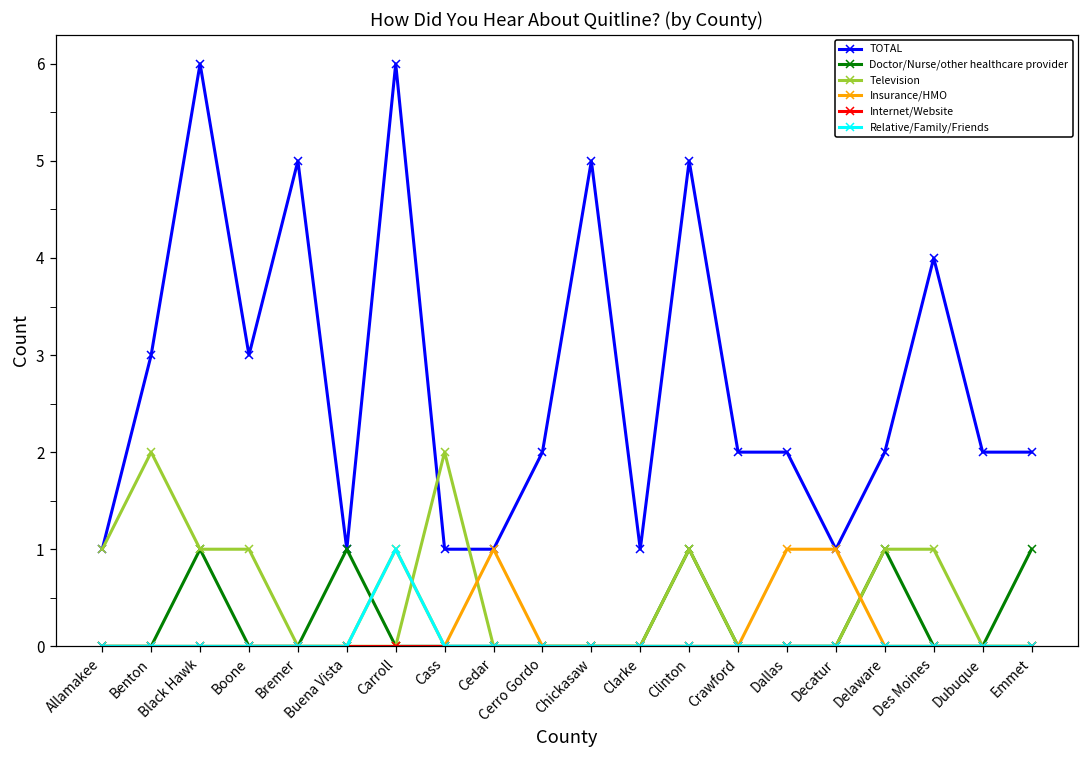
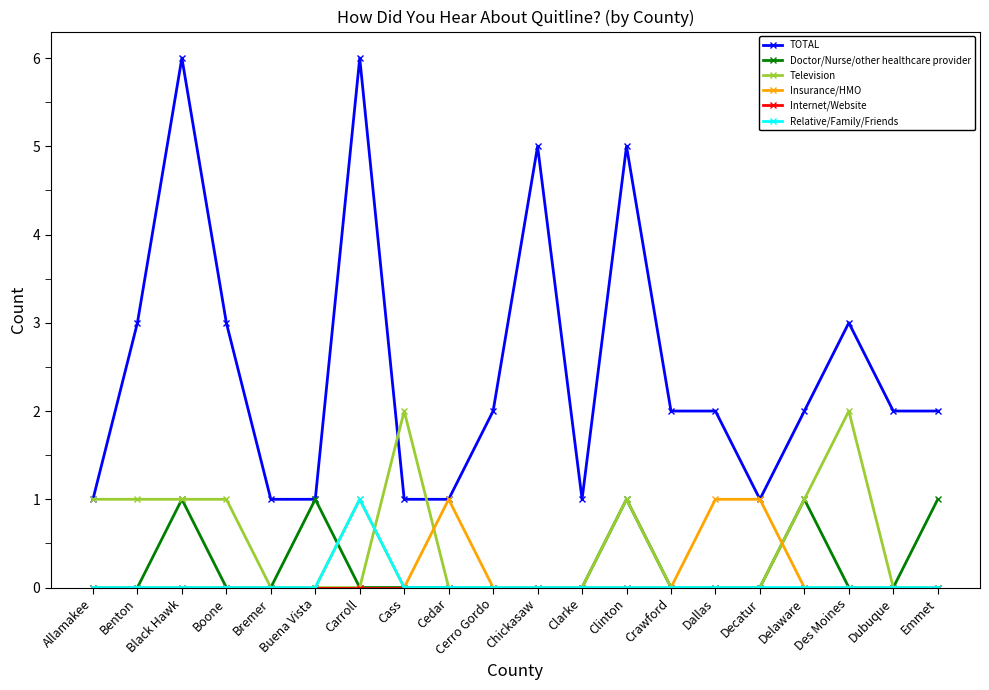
Television, Benton: 2 -> 1
TOTAL, Bremer: 5 -> 1
TOTAL, Des Moines: 4 -> 3
Television, Des Moines: 1 -> 2
